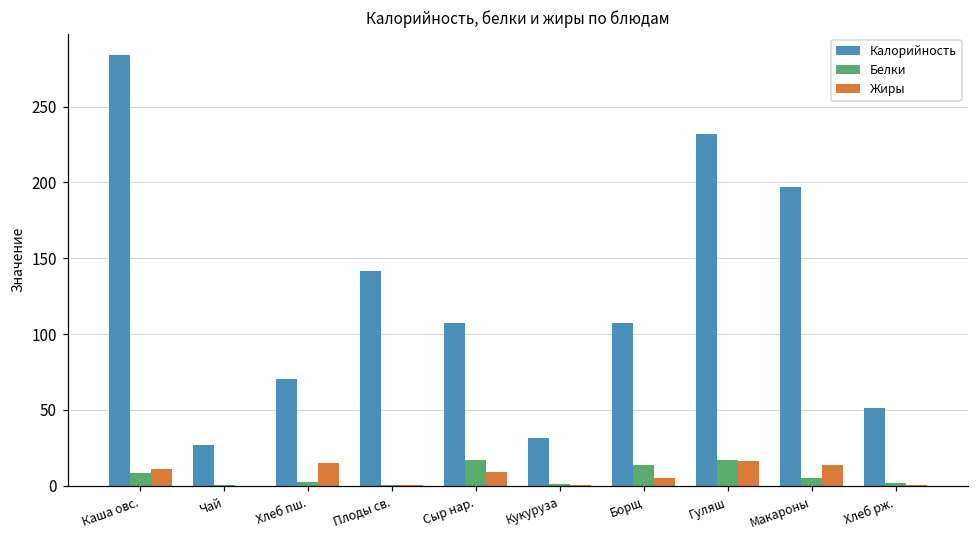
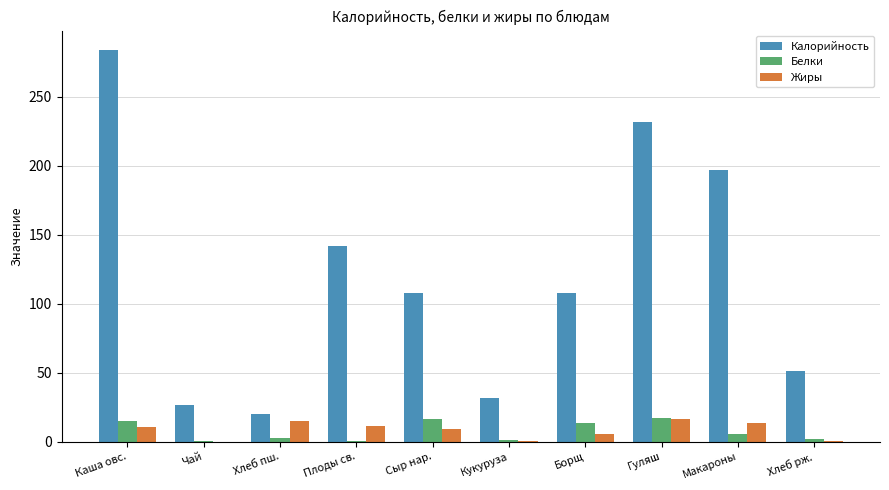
Белки, Каша овс.: 8 -> 15
Калорийность, Хлеб пш.: 70 -> 20
Жиры, Плоды св.: 0 -> 11
